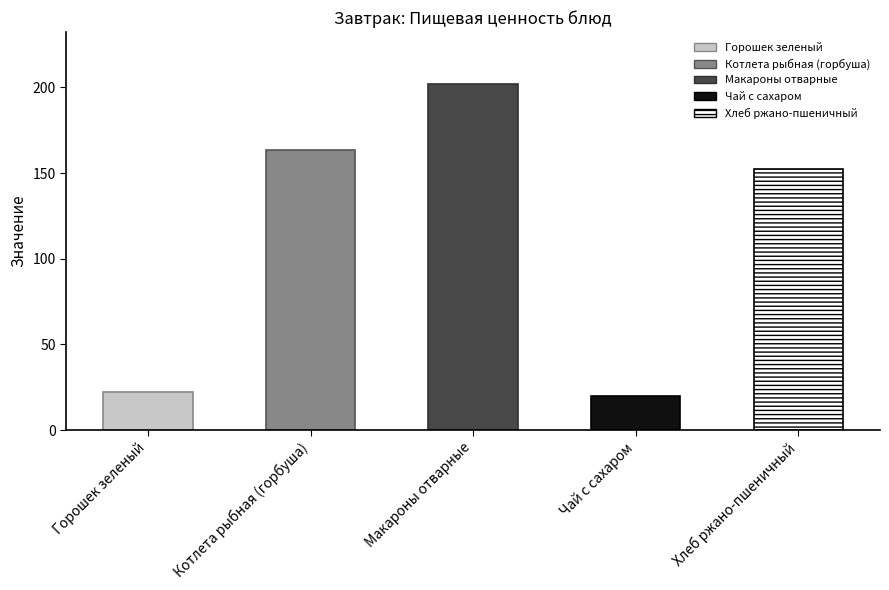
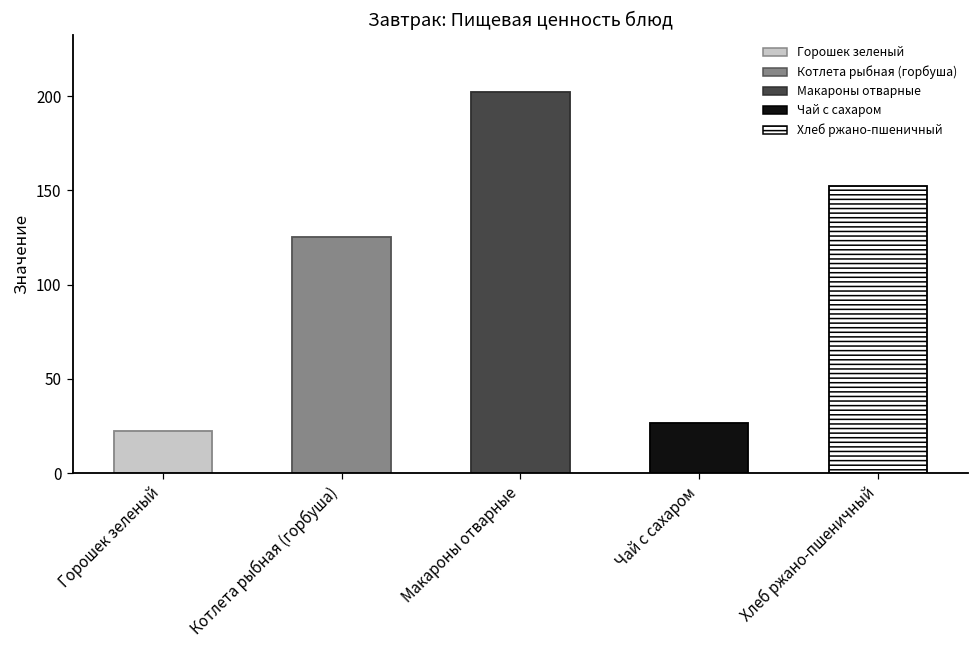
Котлета рыбная (горбуша): 164 -> 125
Чай с сахаром: 20 -> 27
